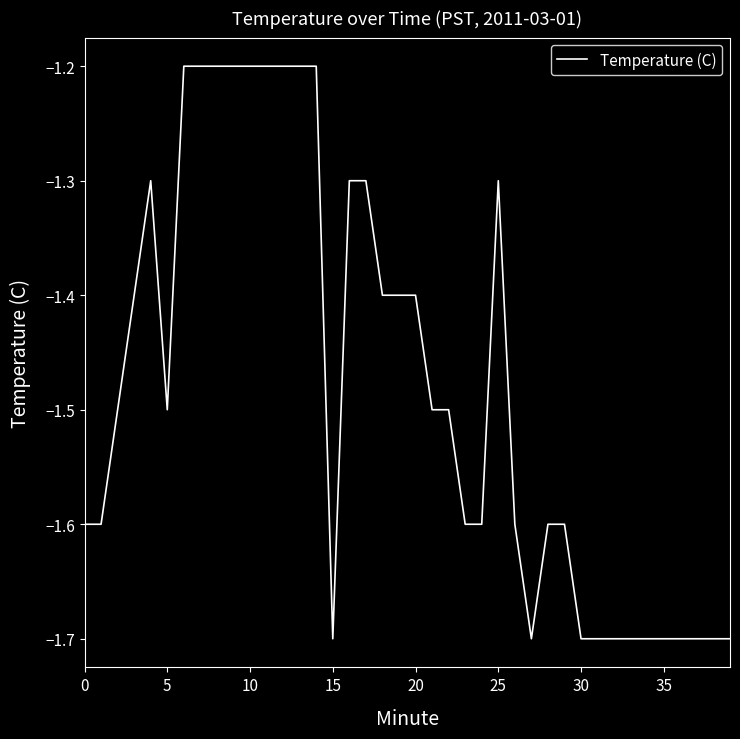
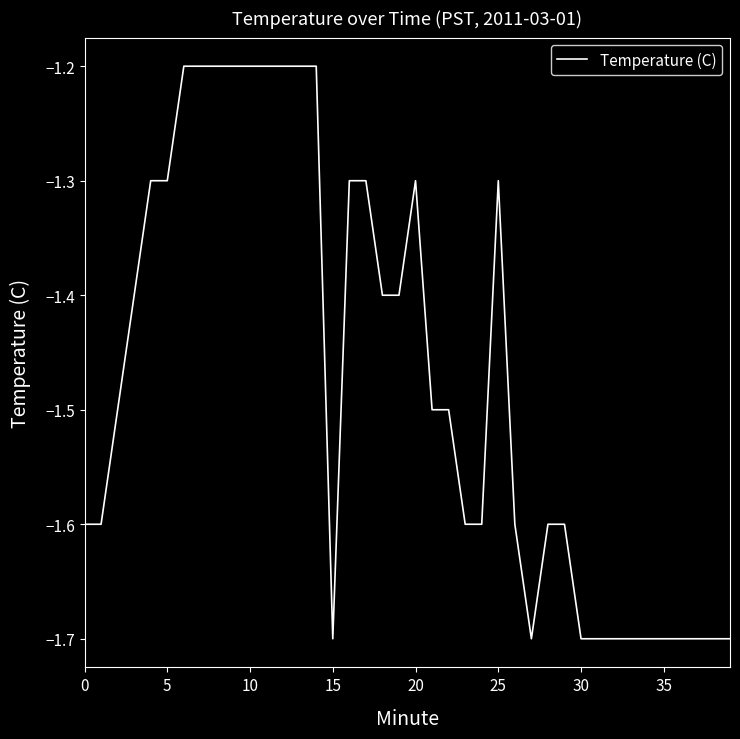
5: -1.5 -> -1.3
20: -1.4 -> -1.3
